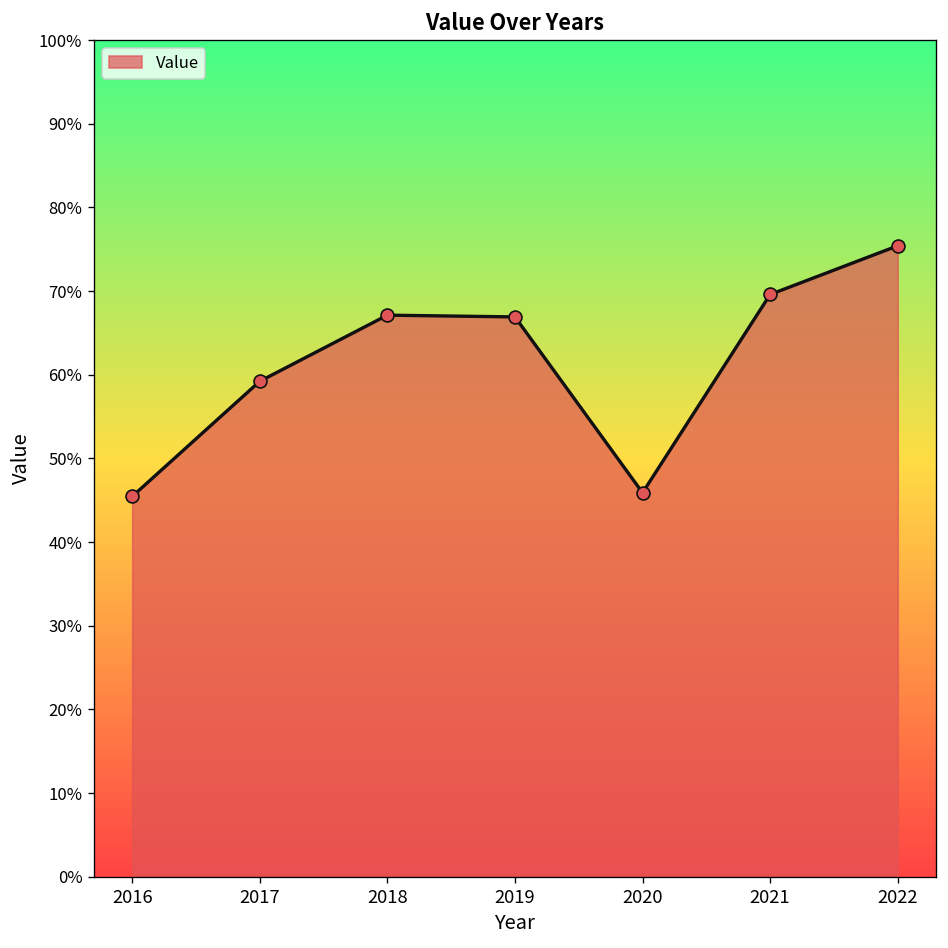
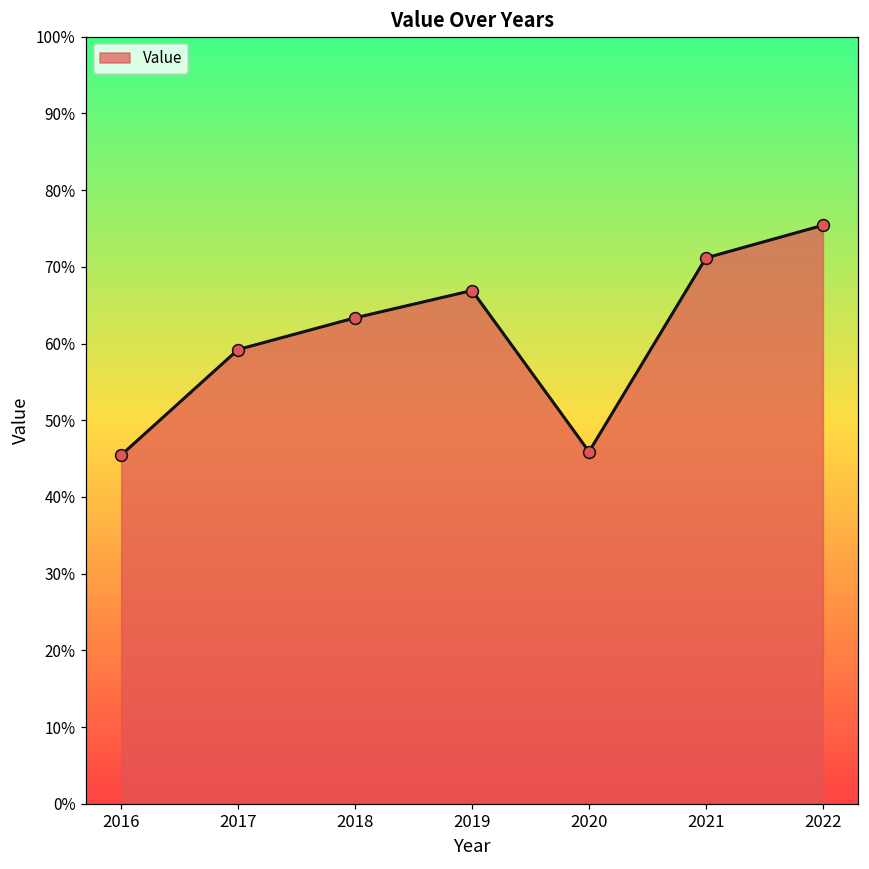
2018: 67% -> 63%
2021: 70% -> 71%
